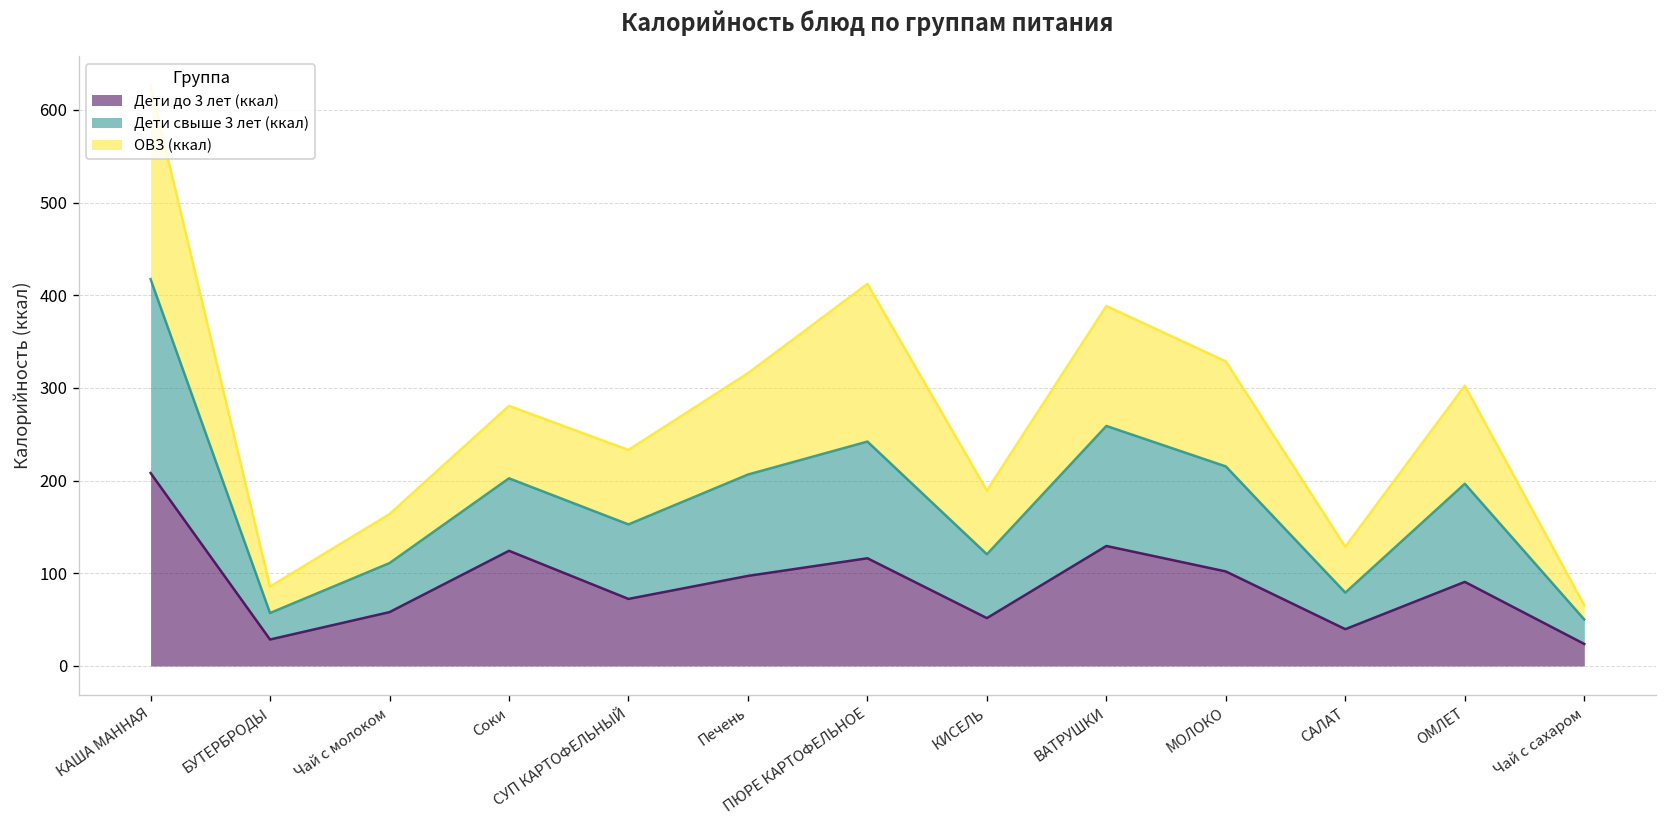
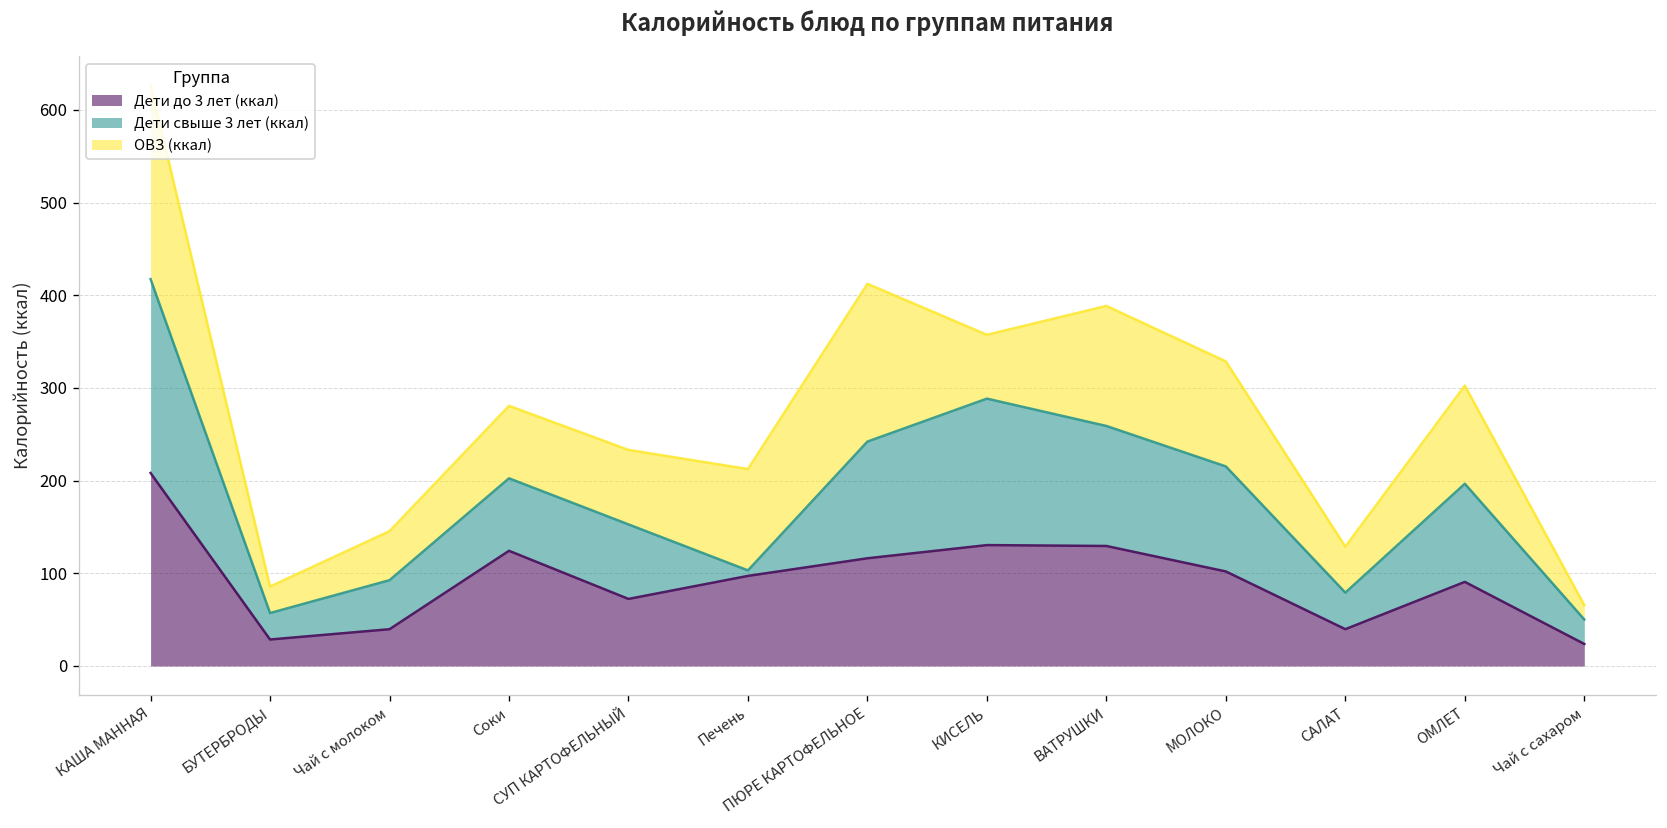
Дети до 3 лет (ккал), Чай с молоком: 60 -> 40
Дети свыше 3 лет (ккал), Печень: 110 -> 10
Дети до 3 лет (ккал), КИСЕЛЬ: 50 -> 130
Дети свыше 3 лет (ккал), КИСЕЛЬ: 70 -> 160
